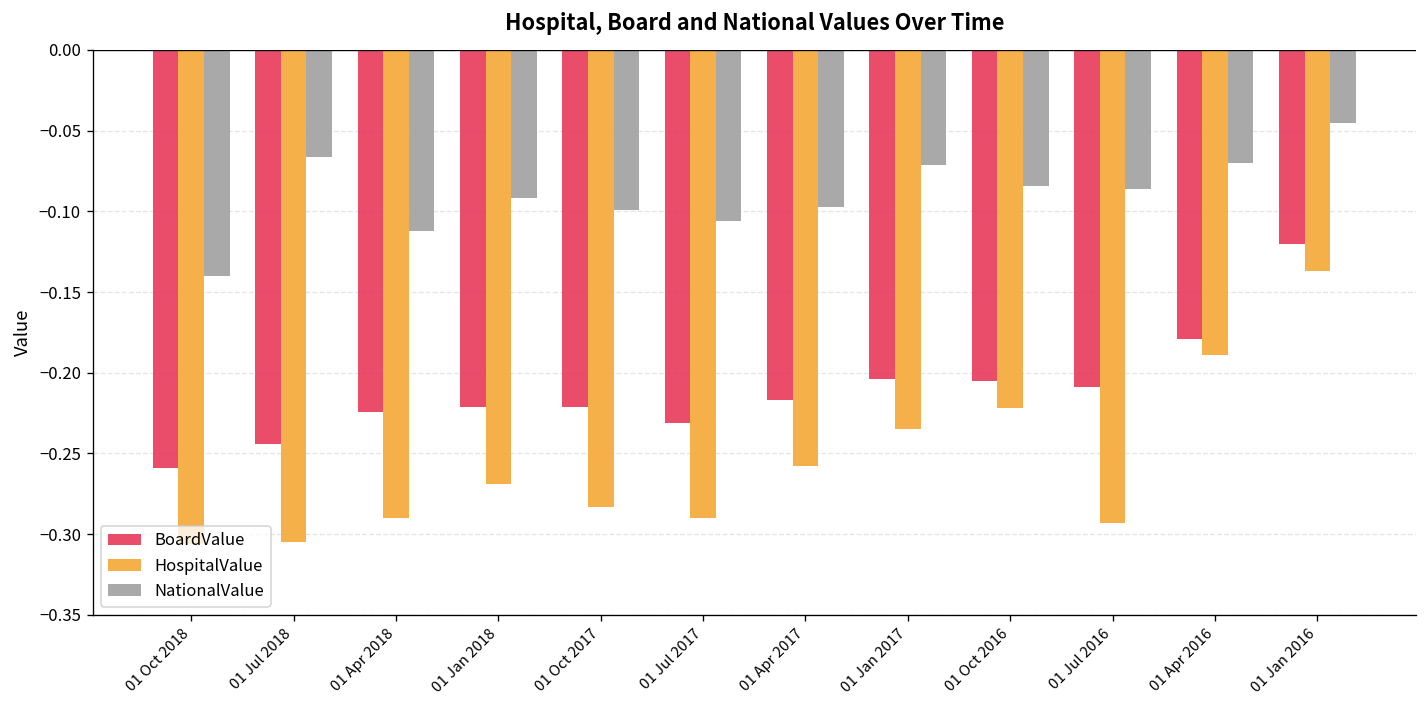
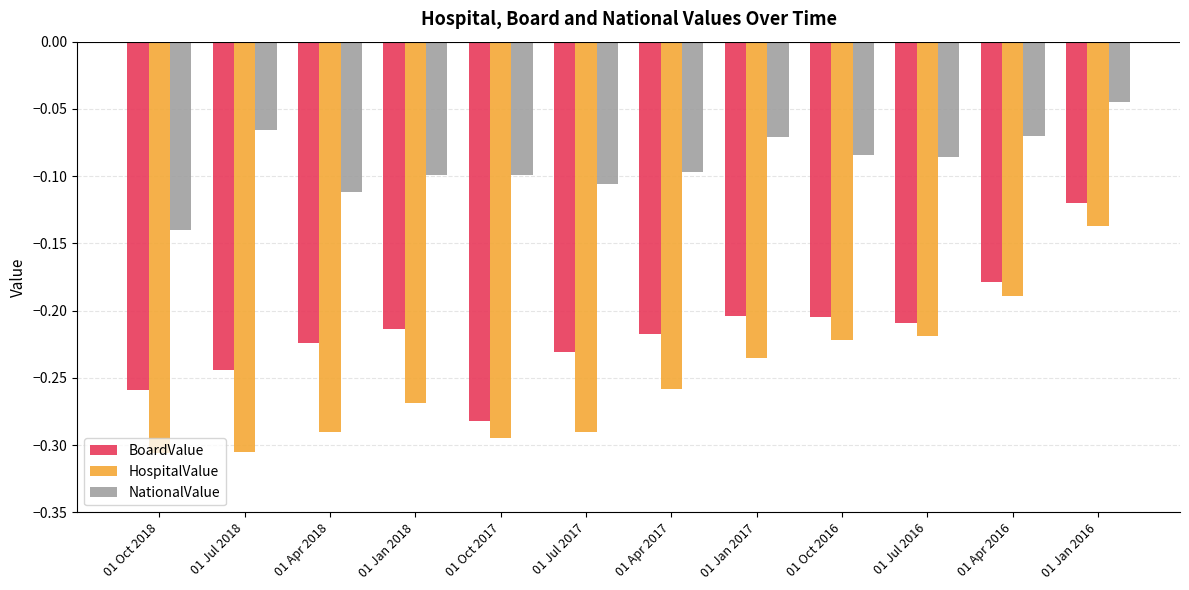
BoardValue, 01 Jan 2018: -0.221 -> -0.214
NationalValue, 01 Jan 2018: -0.092 -> -0.099
BoardValue, 01 Oct 2017: -0.221 -> -0.282
HospitalValue, 01 Oct 2017: -0.283 -> -0.295
HospitalValue, 01 Jul 2016: -0.293 -> -0.219
